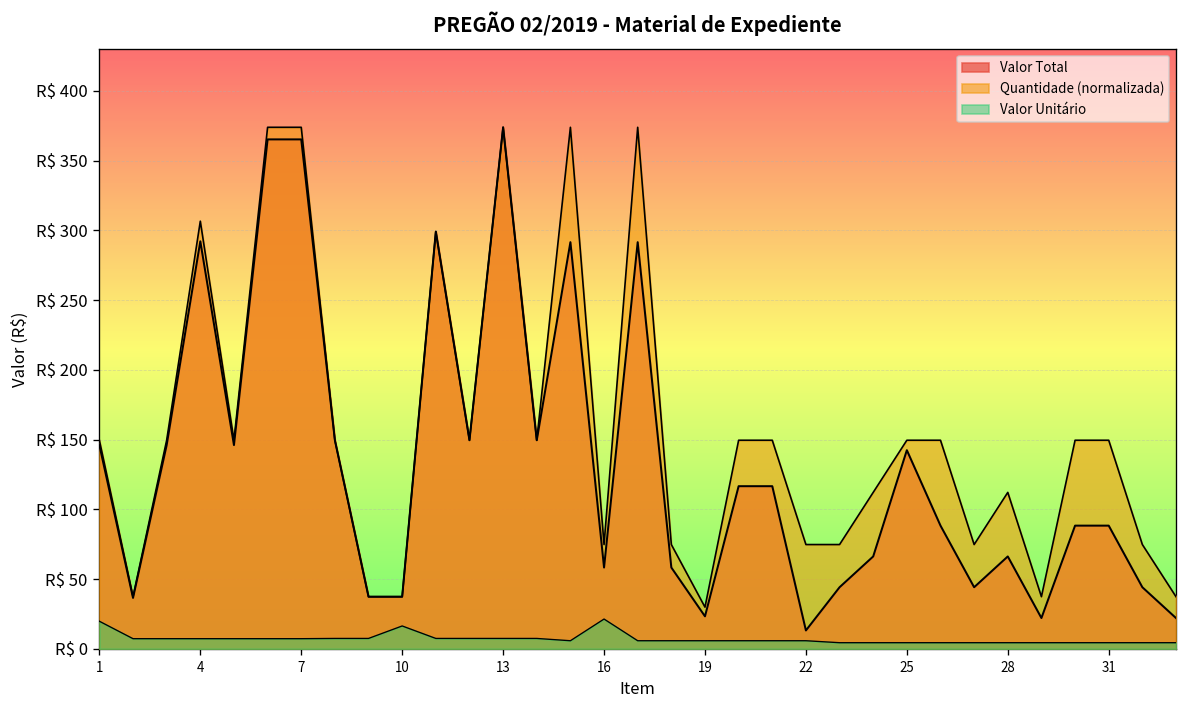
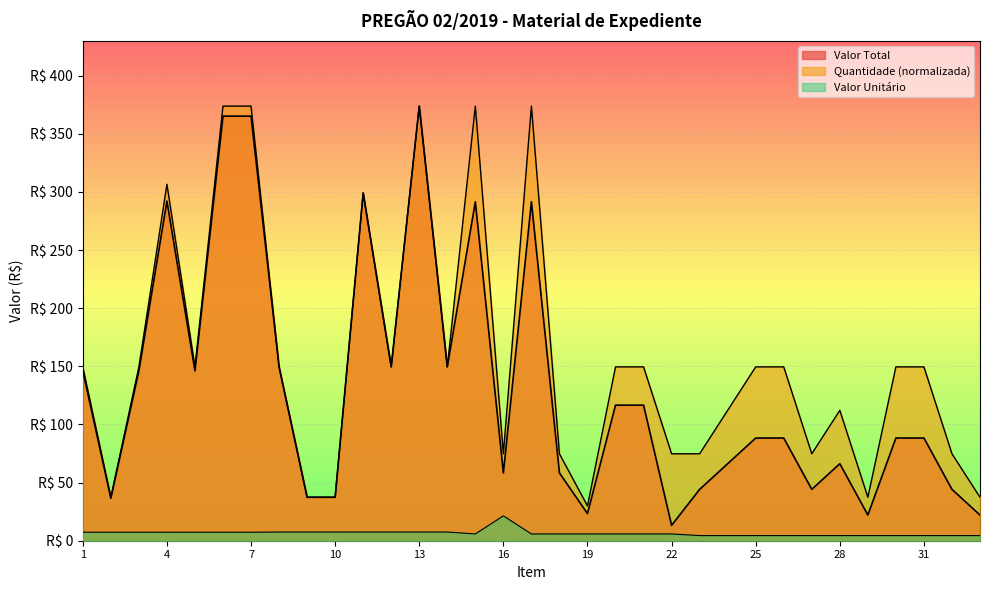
Valor Unitário, 1: R$ 20 -> R$ 7
Valor Unitário, 10: R$ 16 -> R$ 7
Valor Total, 25: R$ 142 -> R$ 88
